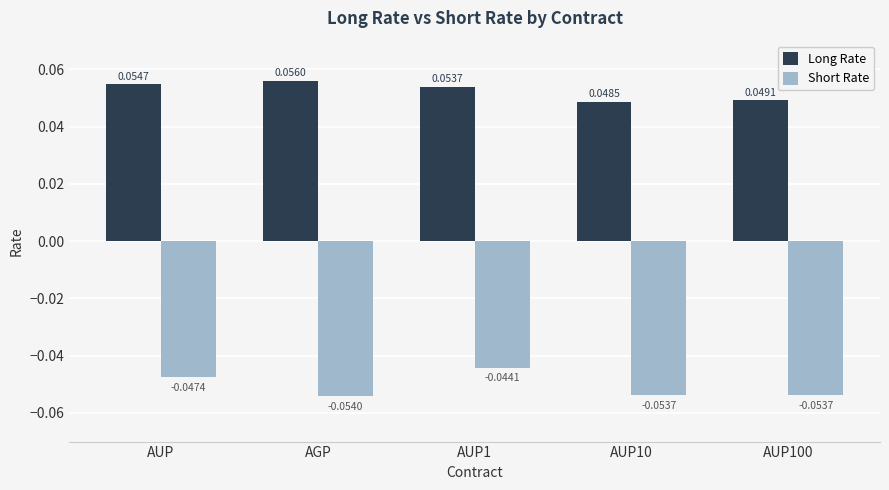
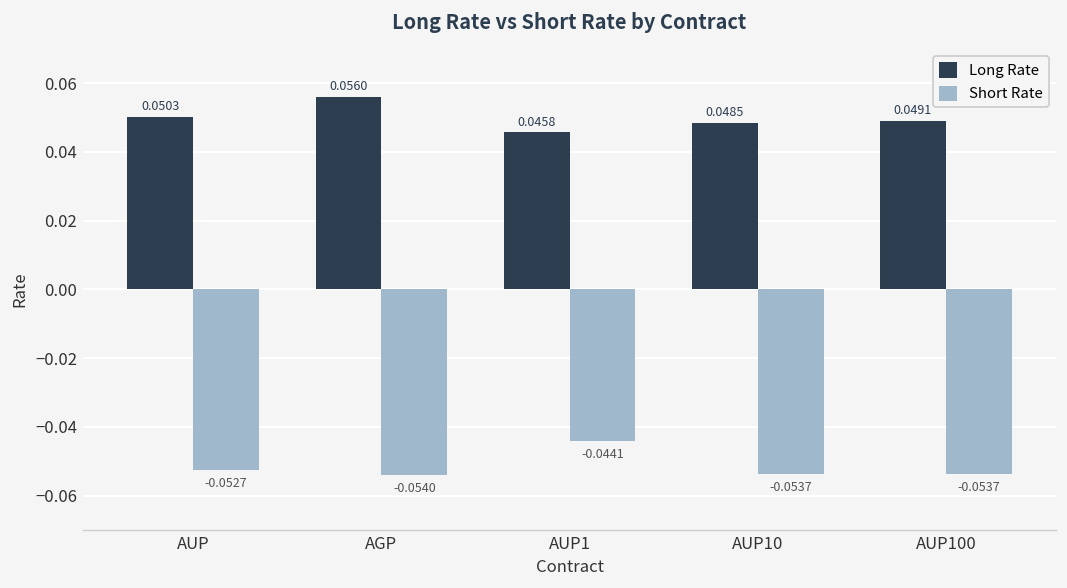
Long Rate, AUP: 0.0547 -> 0.0503
Short Rate, AUP: -0.0474 -> -0.0527
Long Rate, AUP1: 0.0537 -> 0.0458
